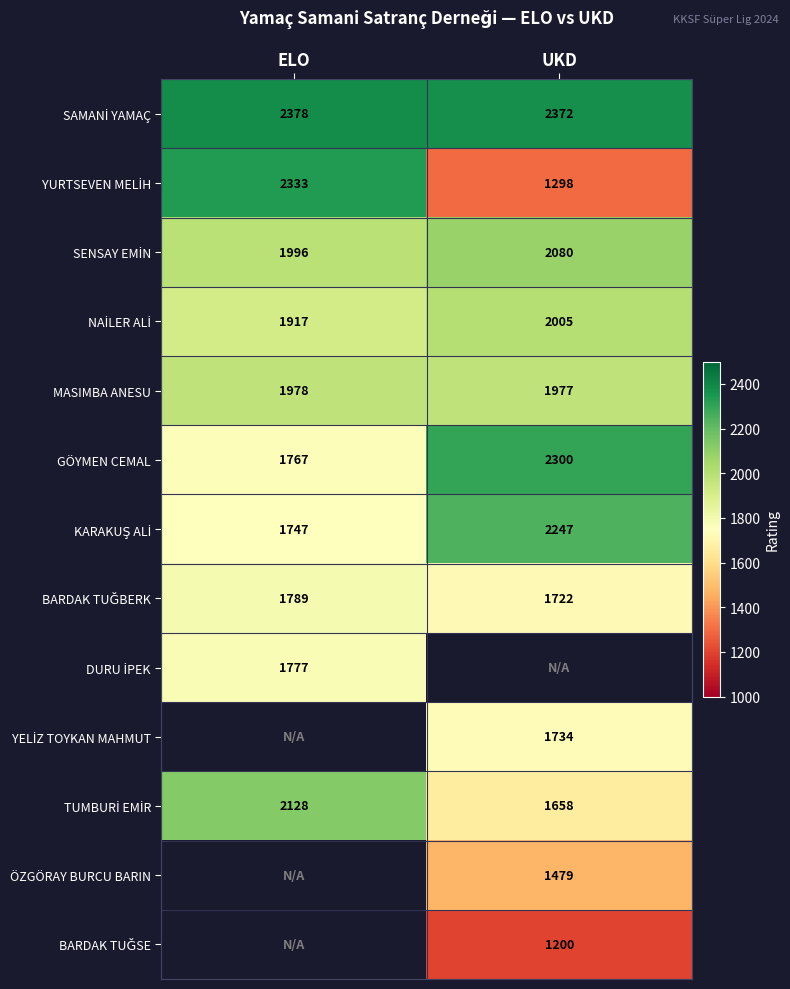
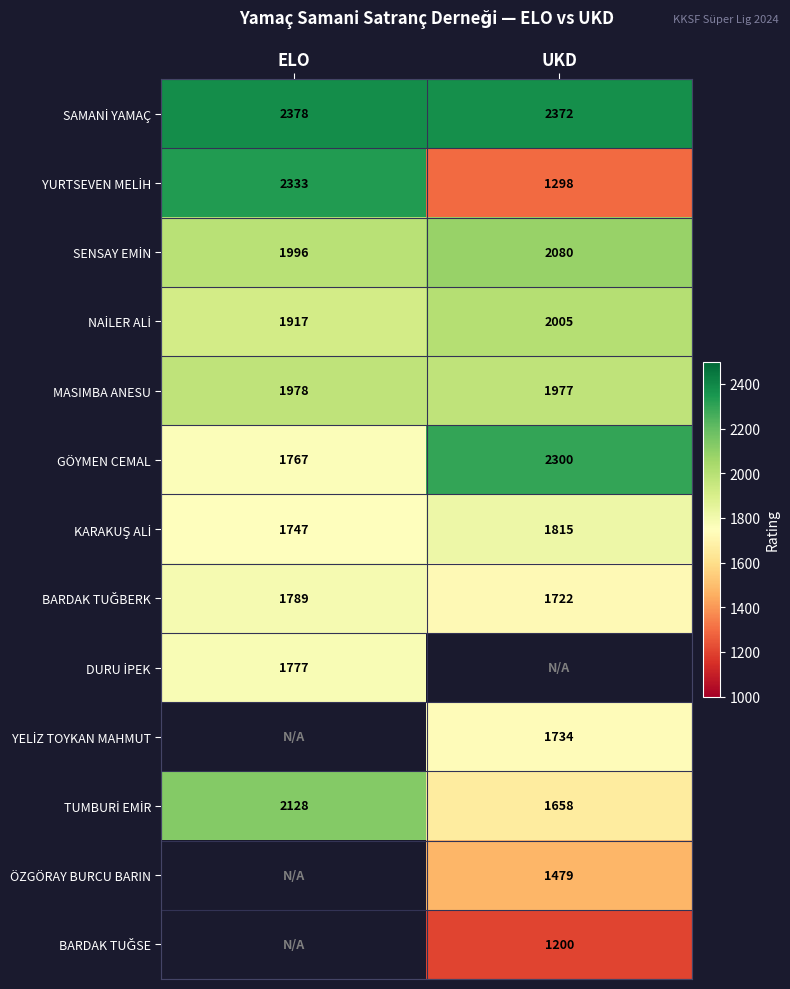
KARAKUŞ ALİ, UKD: 2247 -> 1815
